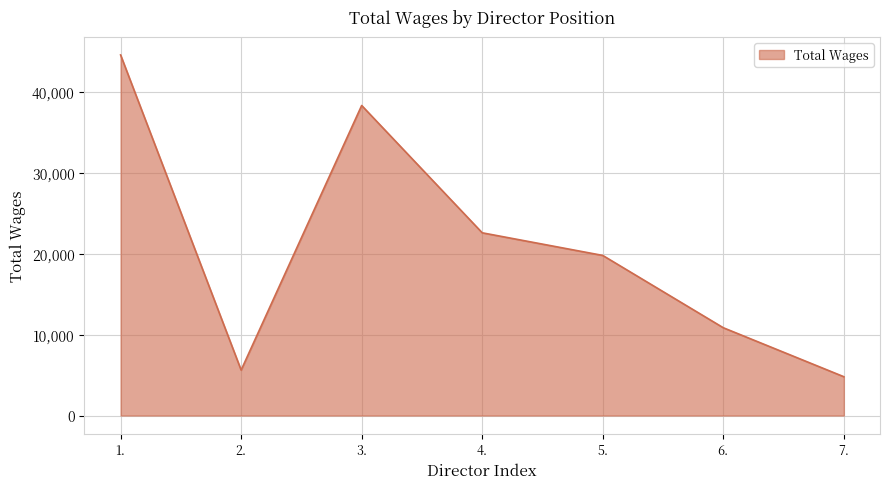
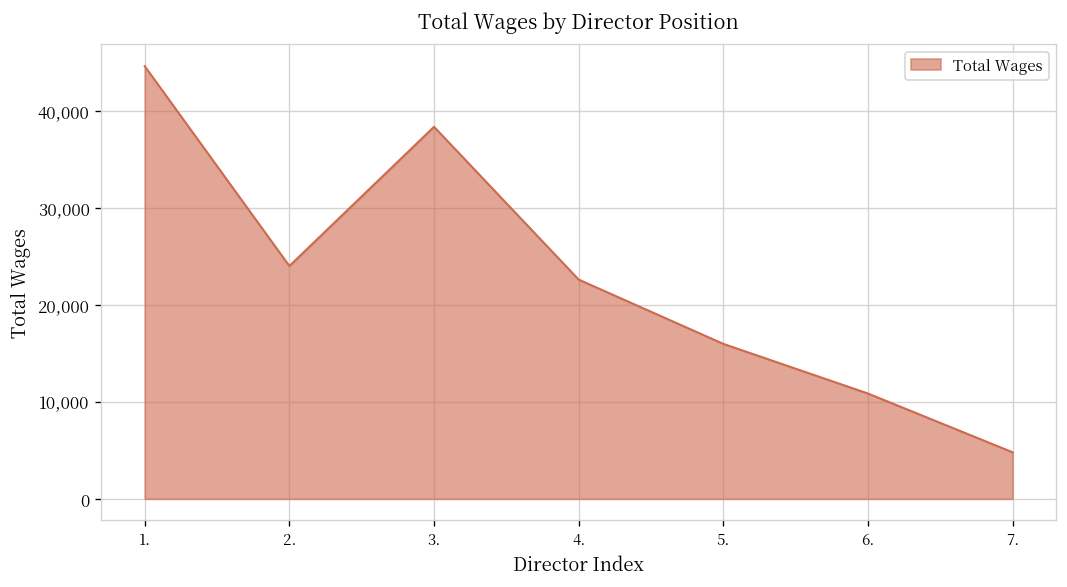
2.: 6,000 -> 24,000
5.: 20,000 -> 16,000
